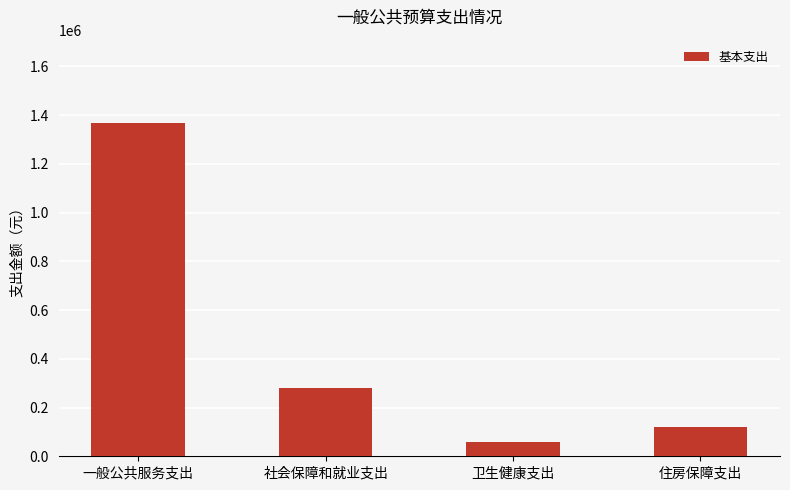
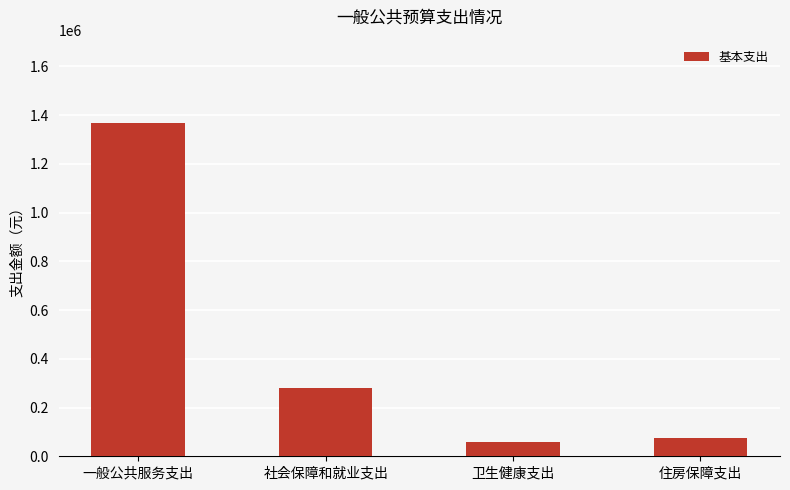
住房保障支出: 120000 -> 70000
